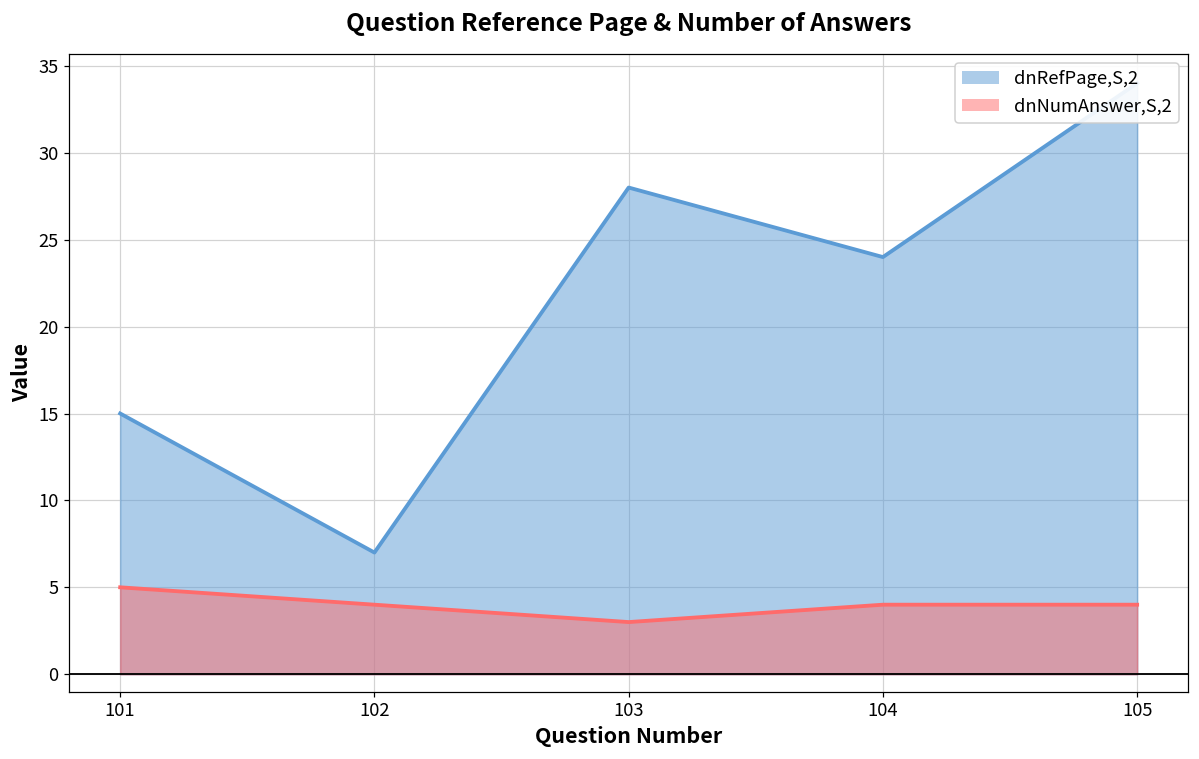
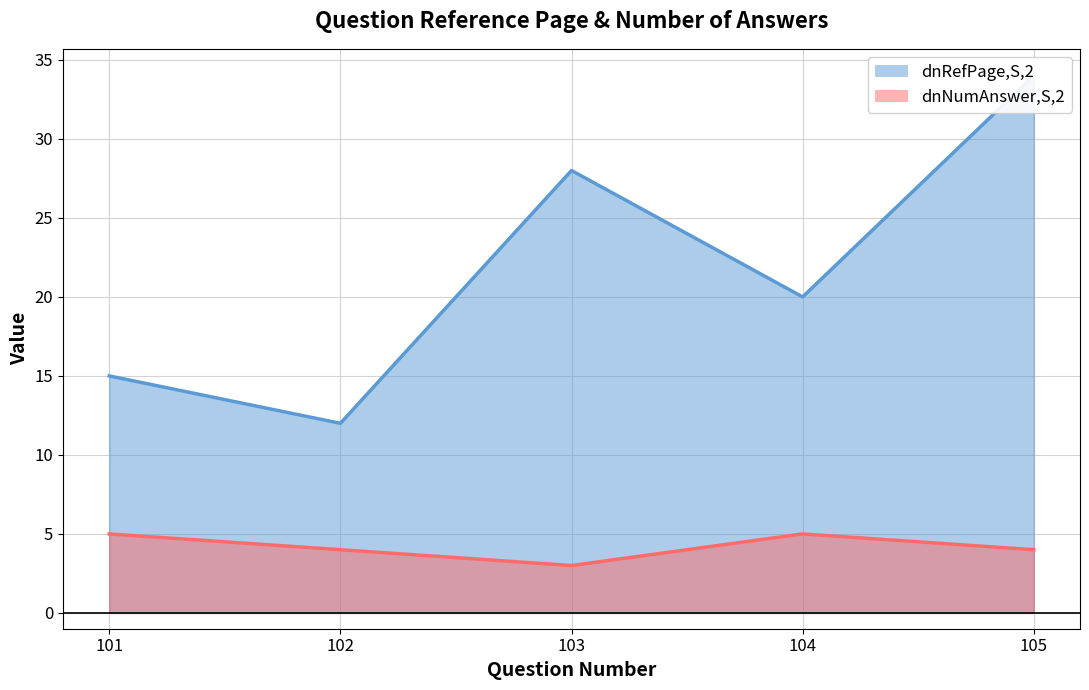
dnRefPage,S,2, 102: 7 -> 12
dnRefPage,S,2, 104: 24 -> 20
dnNumAnswer,S,2, 104: 4 -> 5
